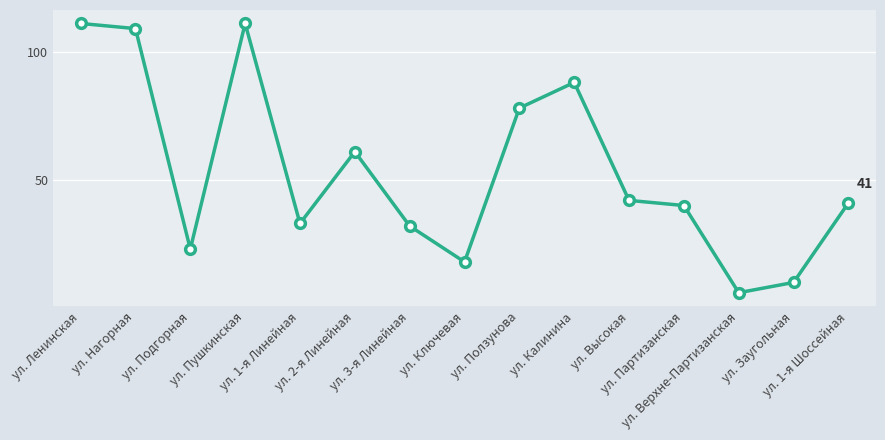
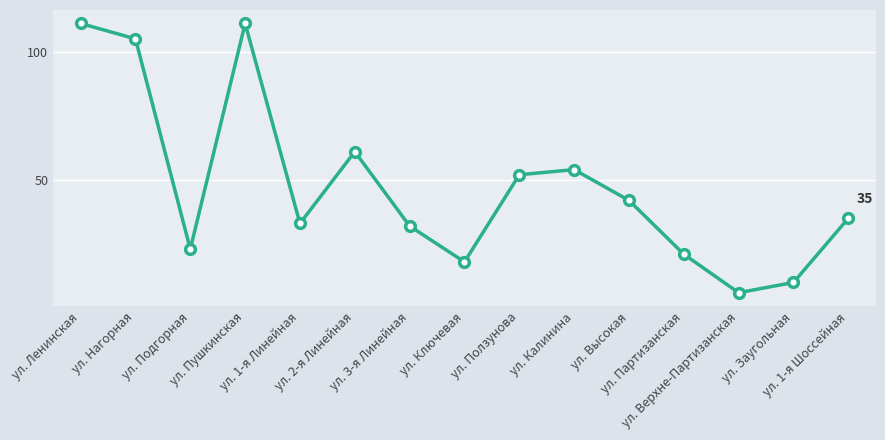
ул. Нагорная: 109 -> 105
ул. Ползунова: 78 -> 52
ул. Калинина: 88 -> 54
ул. Партизанская: 40 -> 21
ул. 1-я Шоссейная: 41 -> 35
